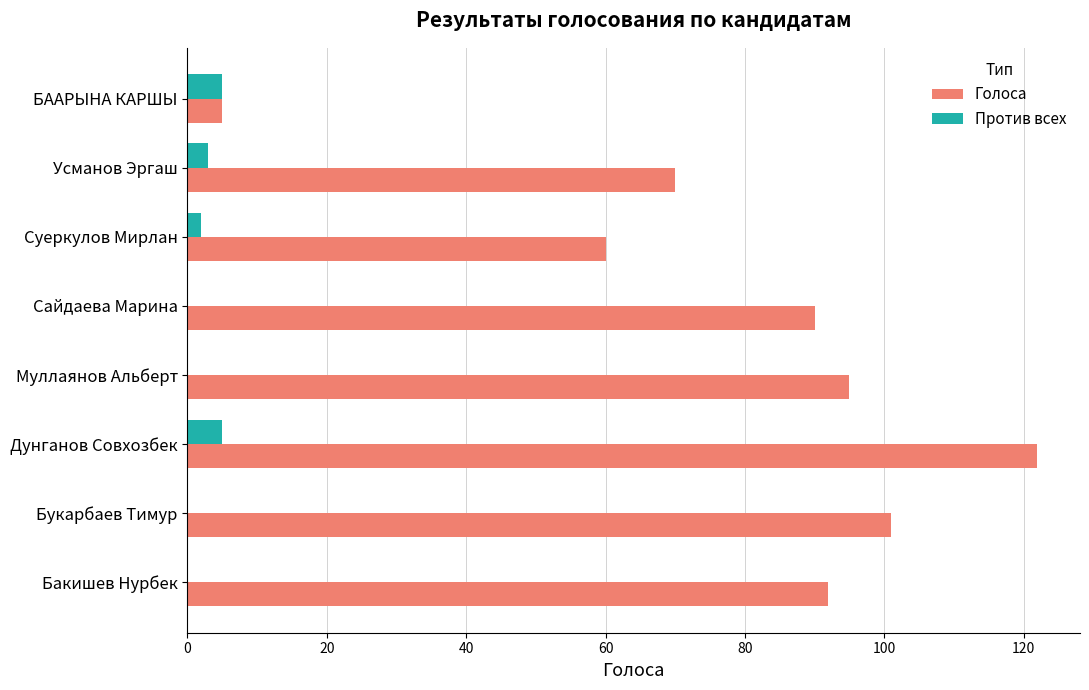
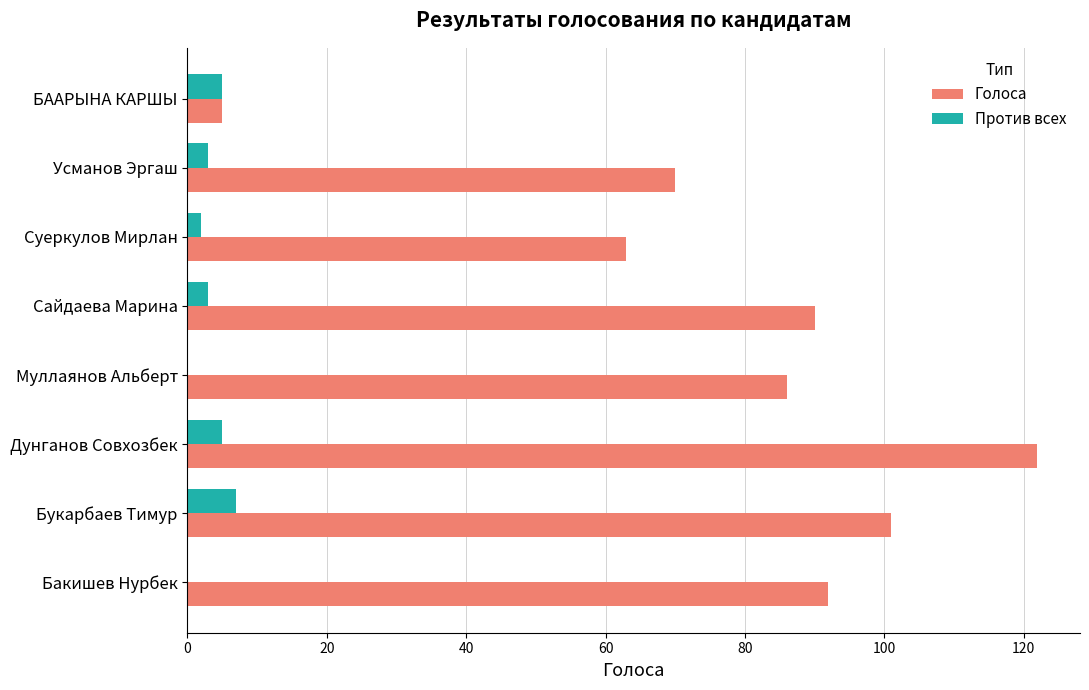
Голоса, Суеркулов Мирлан: 60 -> 63
Против всех, Сайдаева Марина: 0 -> 3
Голоса, Муллаянов Альберт: 95 -> 86
Против всех, Букарбаев Тимур: 0 -> 7
